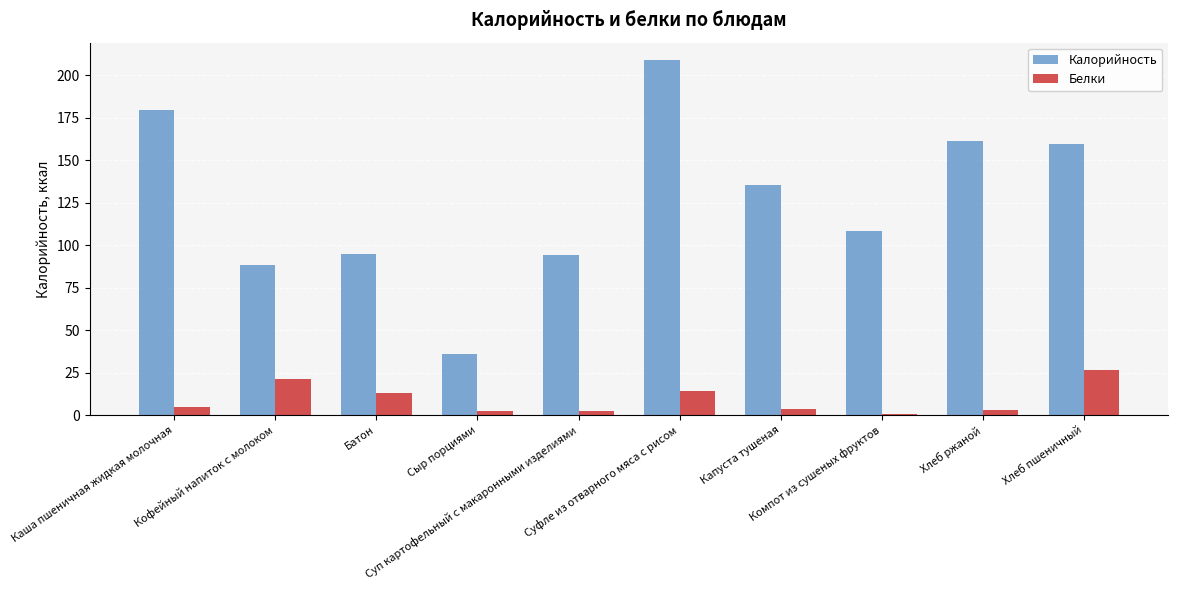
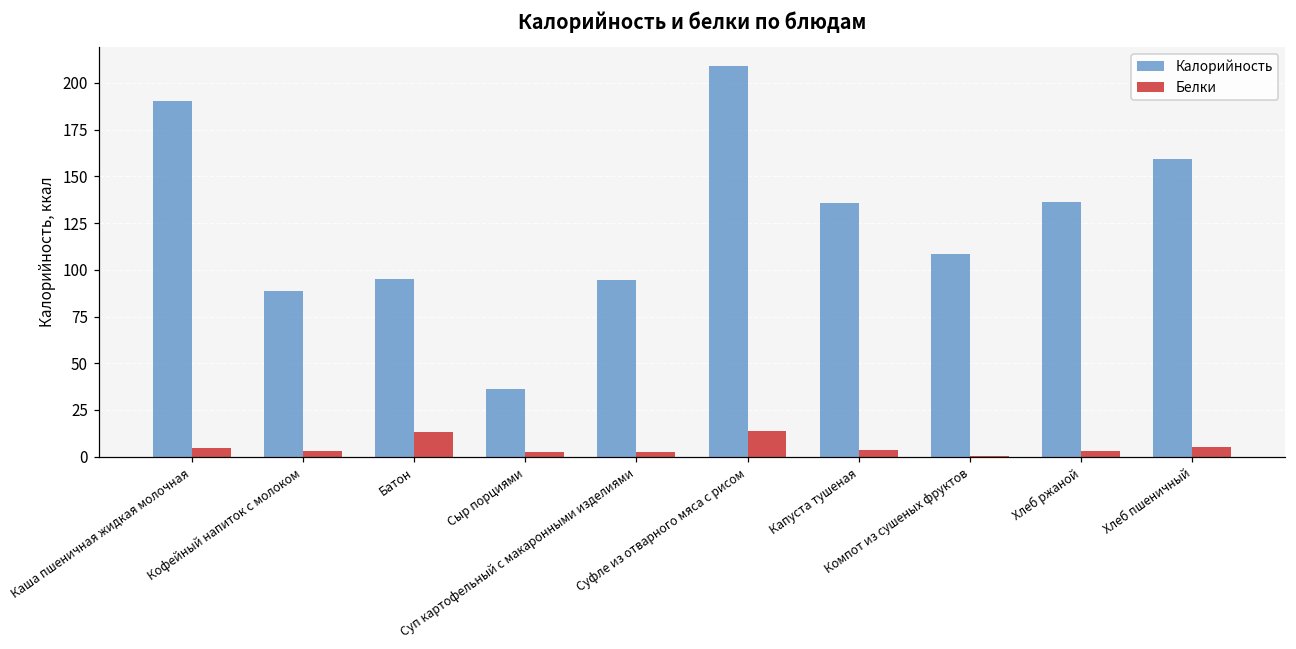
Калорийность, Каша пшеничная жидкая молочная: 180 -> 190
Белки, Кофейный напиток с молоком: 21 -> 3
Калорийность, Хлеб ржаной: 161 -> 137
Белки, Хлеб пшеничный: 27 -> 5
